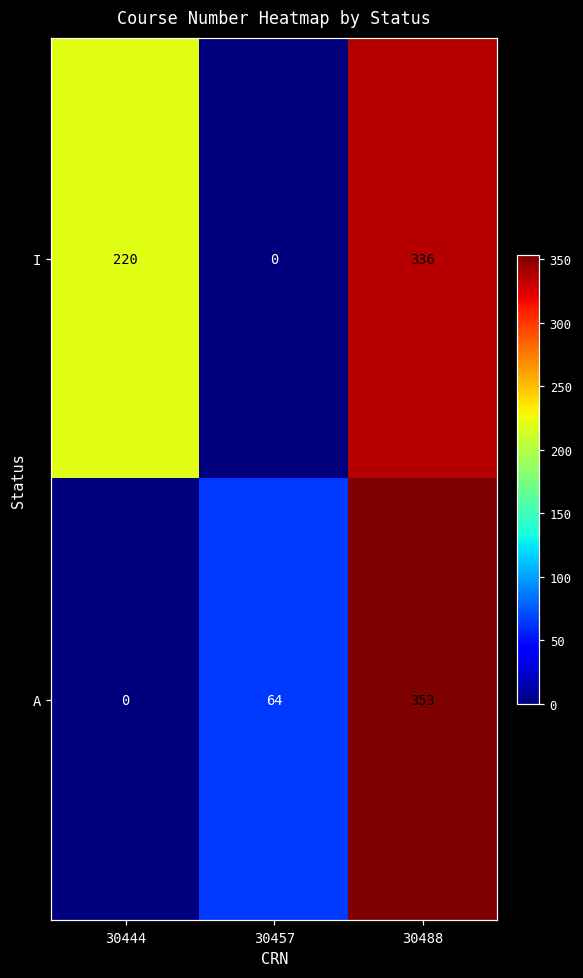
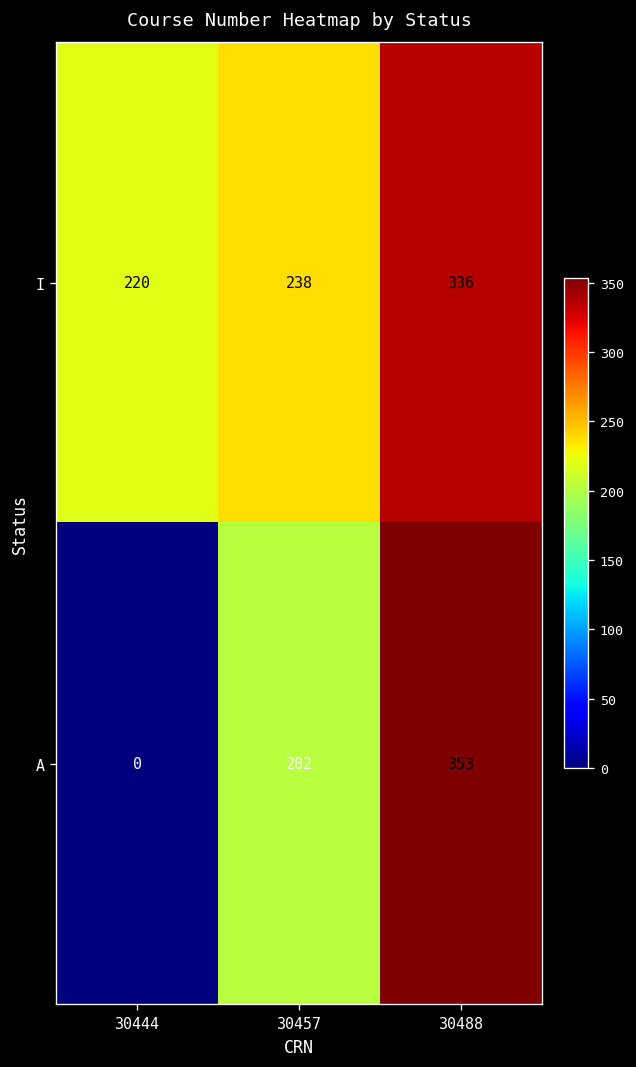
I, 30457: 0 -> 238
A, 30457: 64 -> 202
